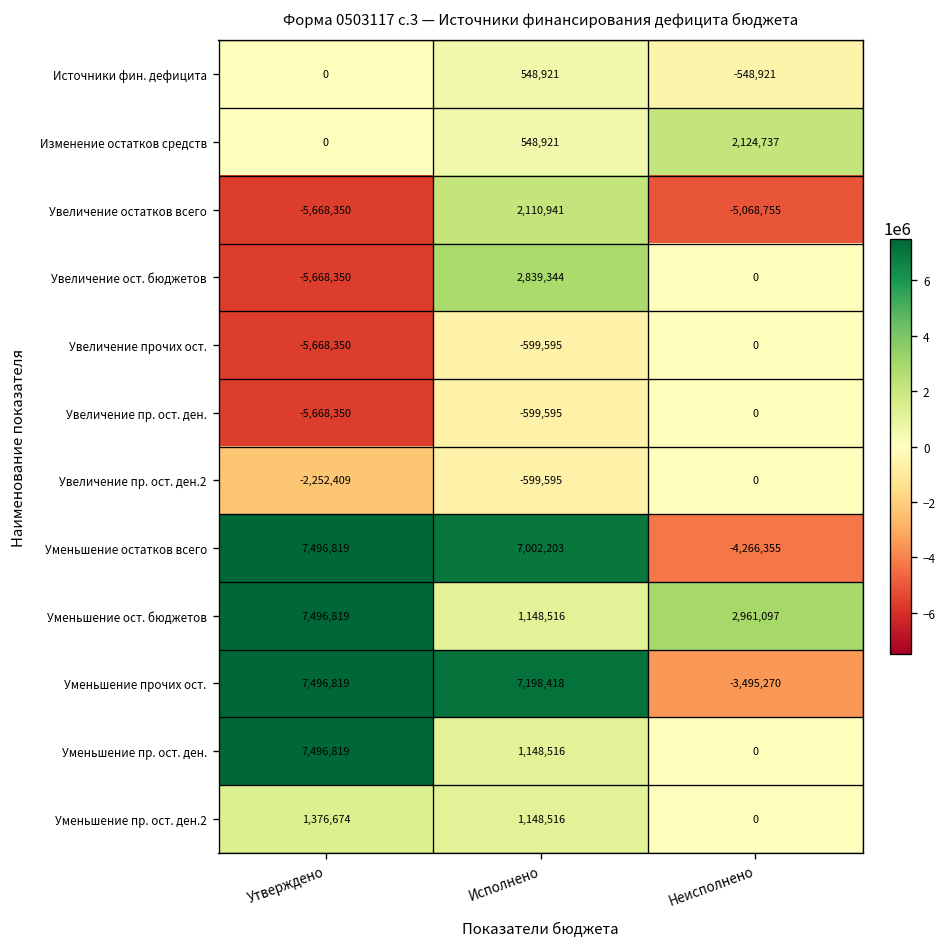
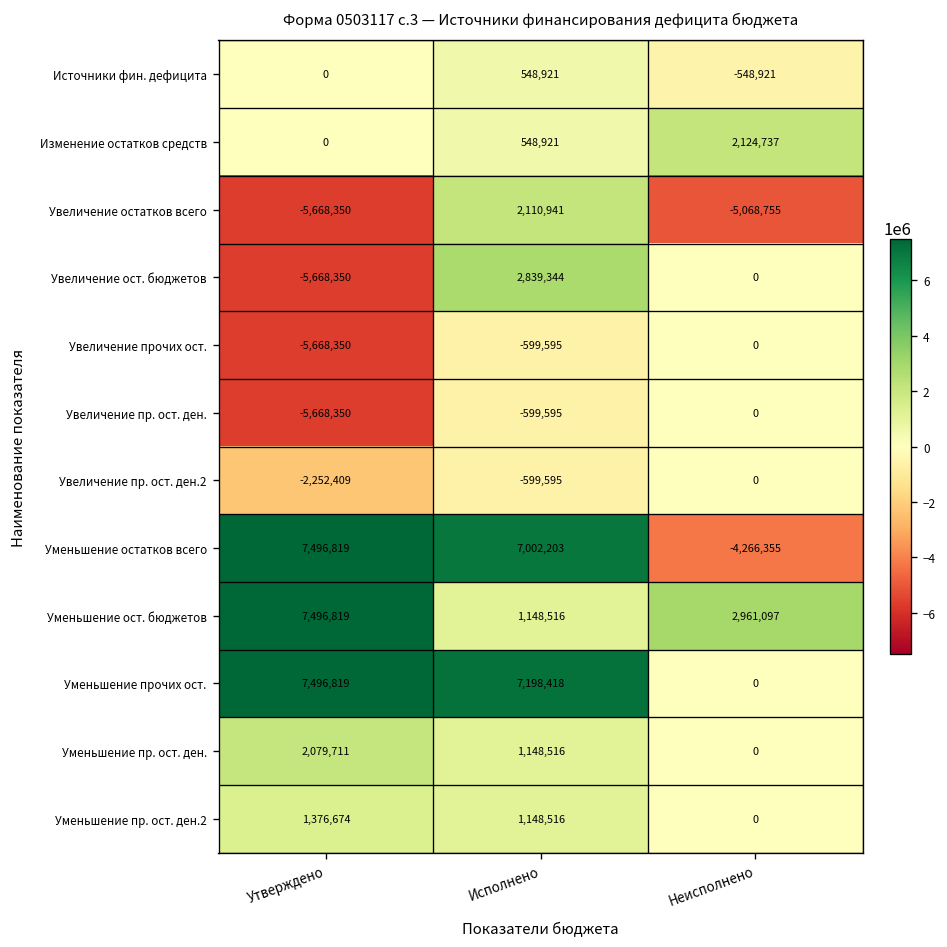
Уменьшение прочих ост., Неисполнено: -3,495,270 -> 0
Уменьшение пр. ост. ден., Утверждено: 7,496,819 -> 2,079,711
